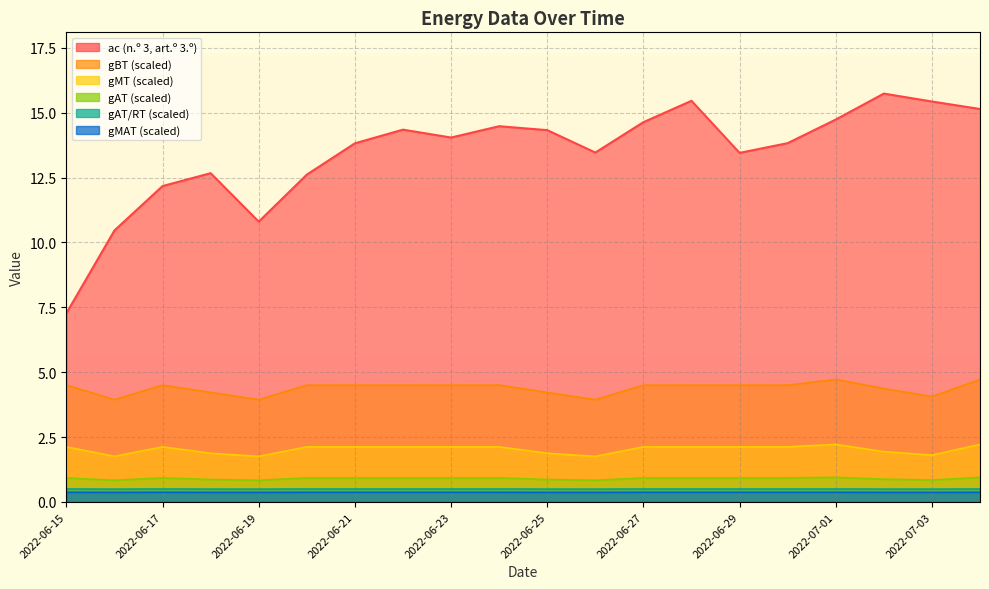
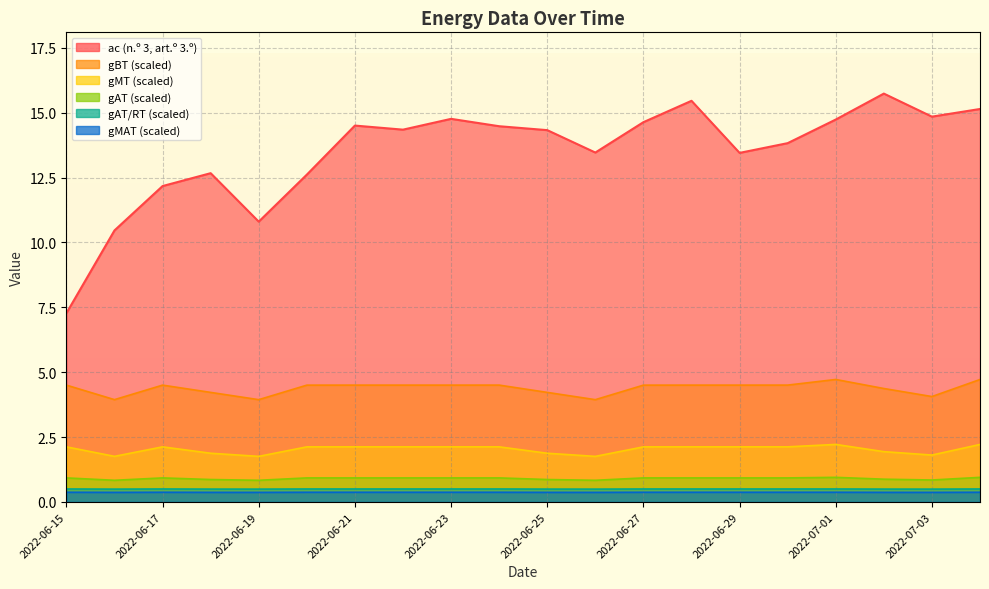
ac (n.º 3, art.º 3.º), 2022-06-21: 13.8 -> 14.5
ac (n.º 3, art.º 3.º), 2022-06-23: 14.0 -> 14.8
ac (n.º 3, art.º 3.º), 2022-07-03: 15.4 -> 14.8
